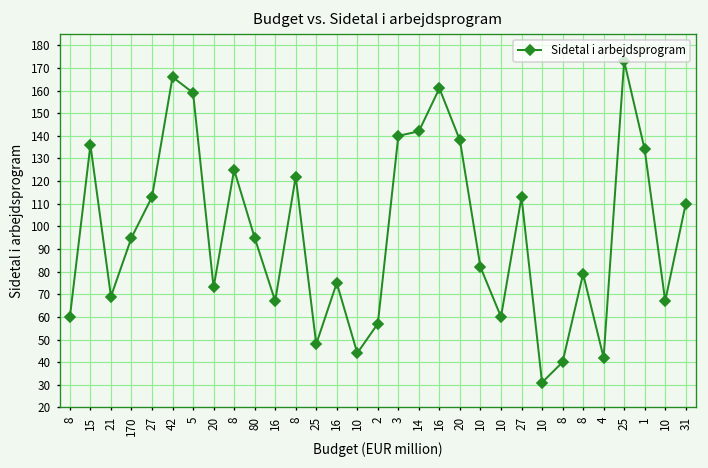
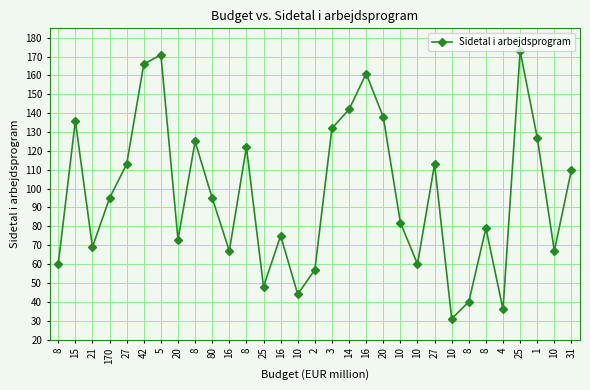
5: 159 -> 171
3: 140 -> 132
4: 42 -> 36
1: 134 -> 127
